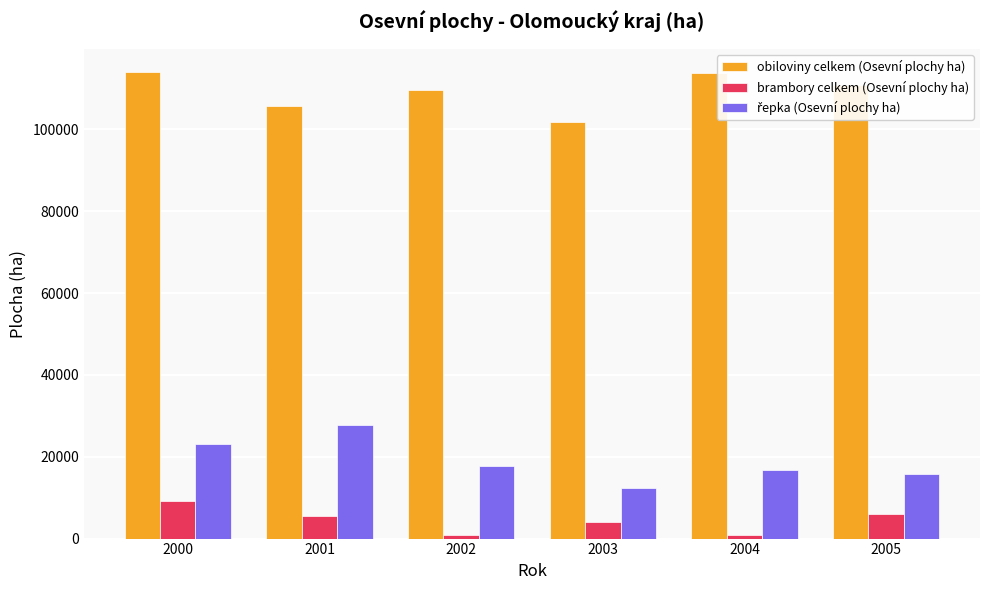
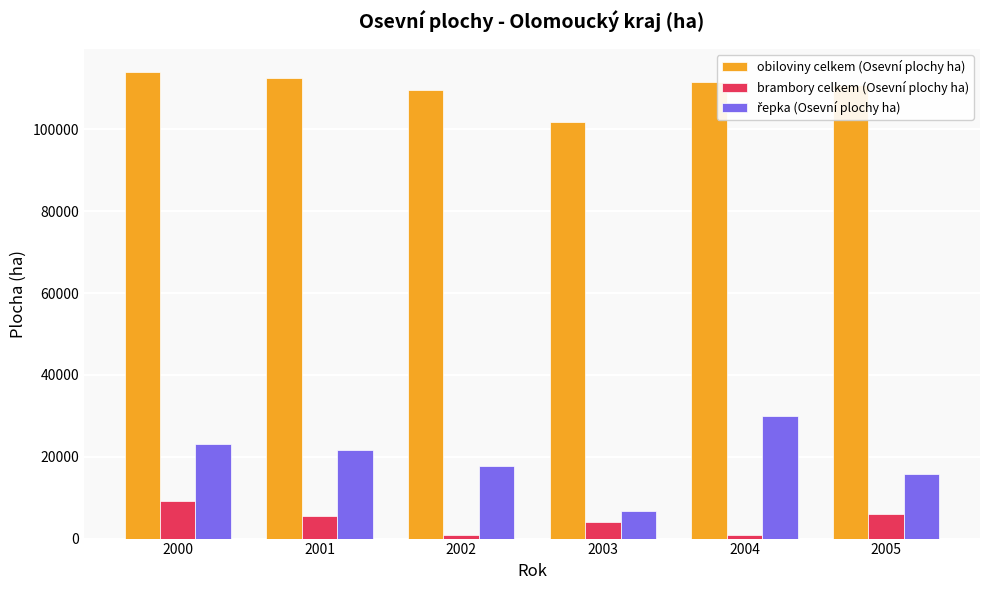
obiloviny celkem (Osevní plochy ha), 2001: 106000 -> 113000
řepka (Osevní plochy ha), 2001: 28000 -> 22000
řepka (Osevní plochy ha), 2003: 12000 -> 7000
obiloviny celkem (Osevní plochy ha), 2004: 114000 -> 112000
řepka (Osevní plochy ha), 2004: 17000 -> 30000
